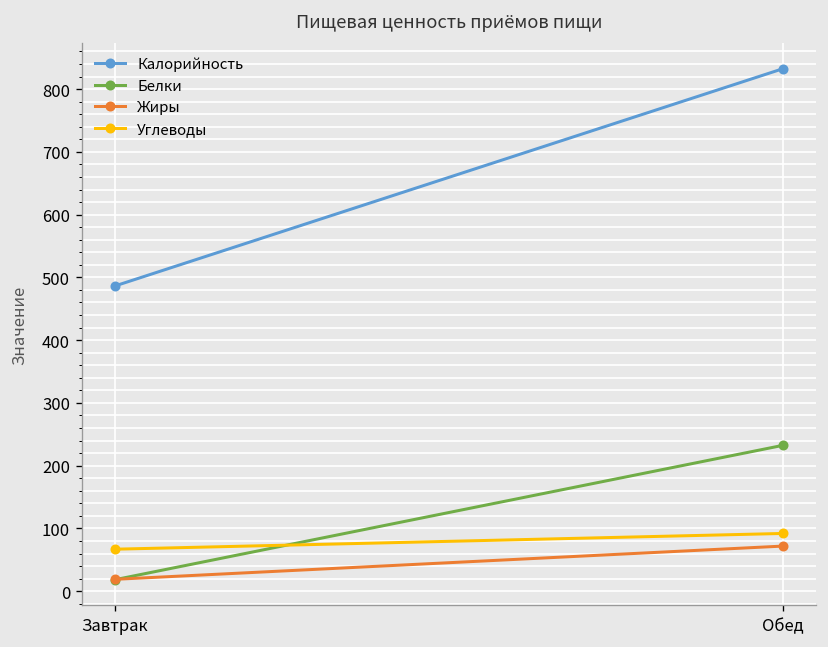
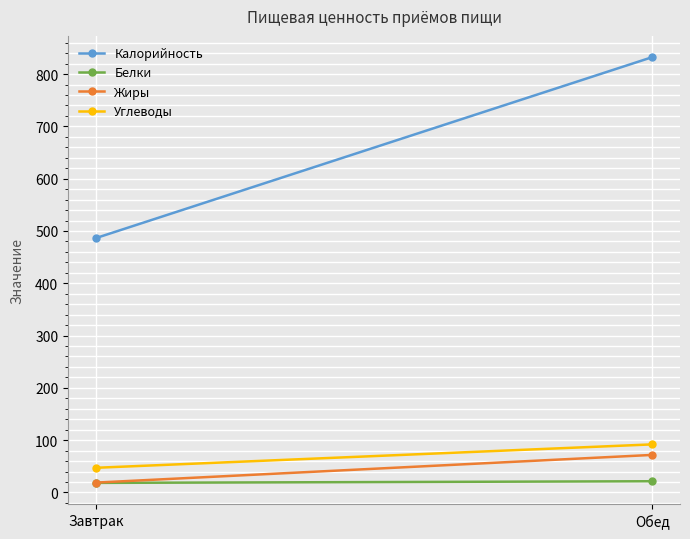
Углеводы, Завтрак: 70 -> 50
Белки, Обед: 230 -> 20
